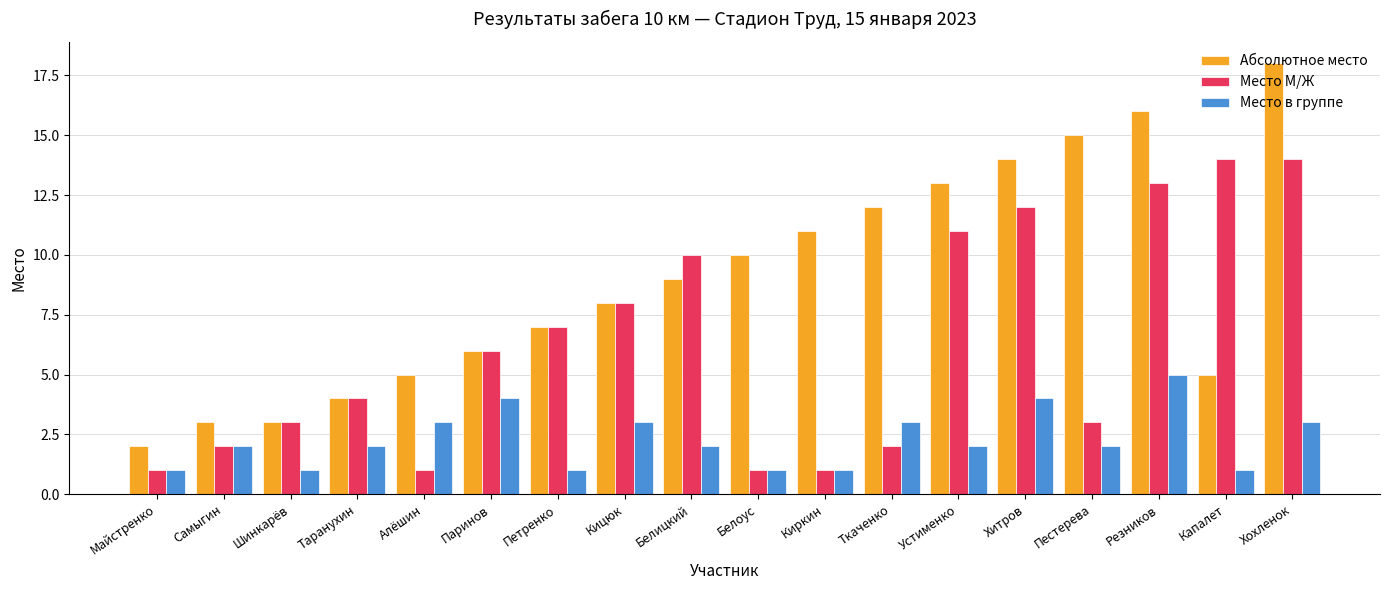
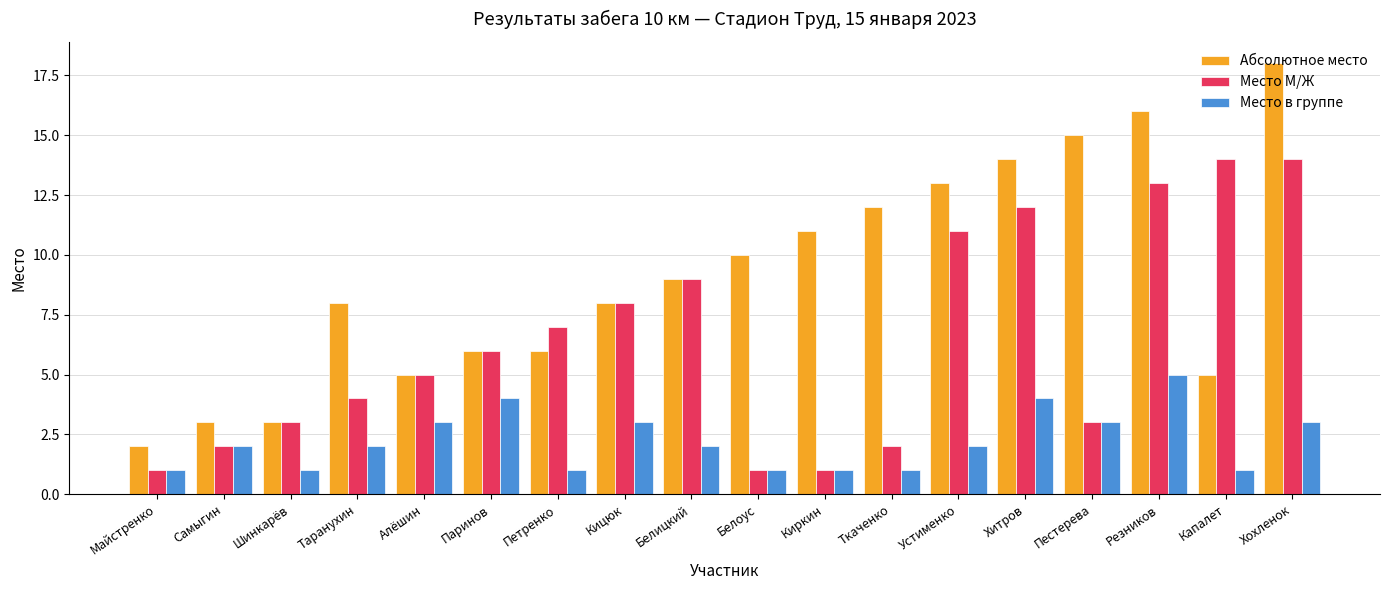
Абсолютное место, Таранухин: 4 -> 8
Место М/Ж, Алёшин: 1 -> 5
Абсолютное место, Петренко: 7 -> 6
Место М/Ж, Белицкий: 10 -> 9
Место в группе, Ткаченко: 3 -> 1
Место в группе, Пестерева: 2 -> 3
